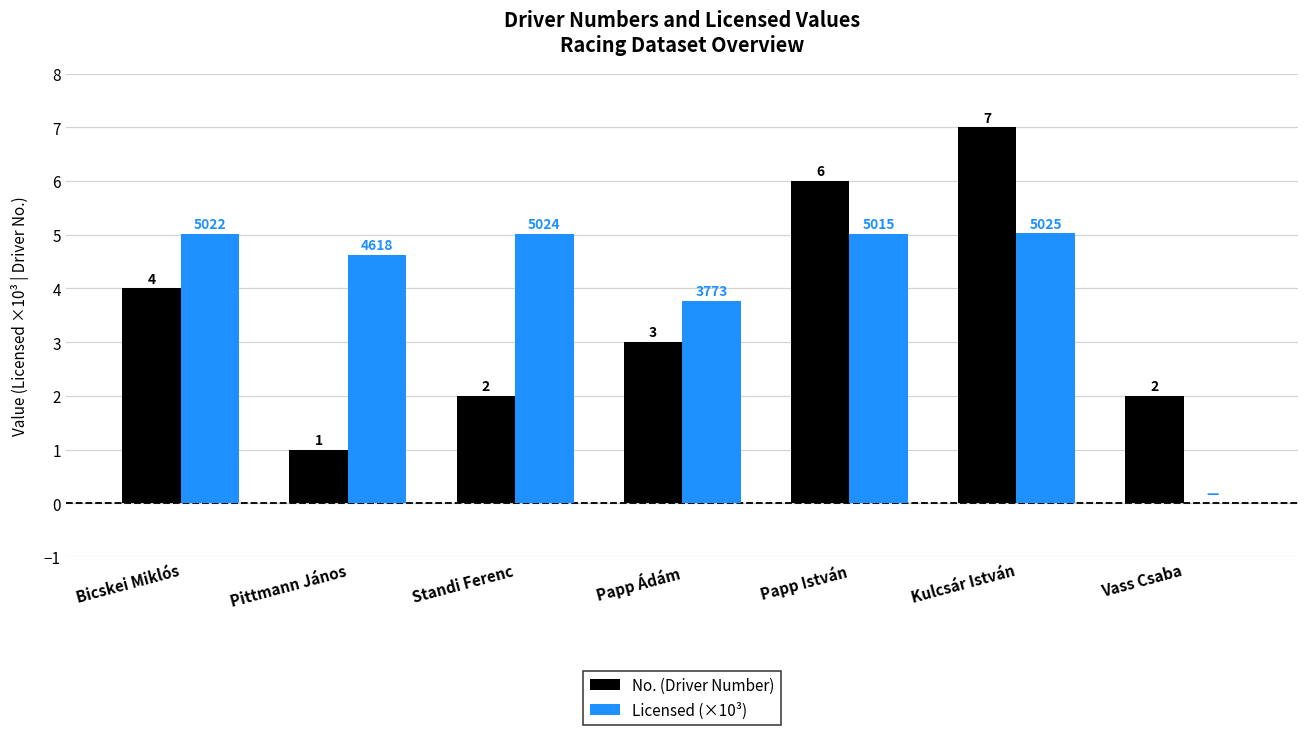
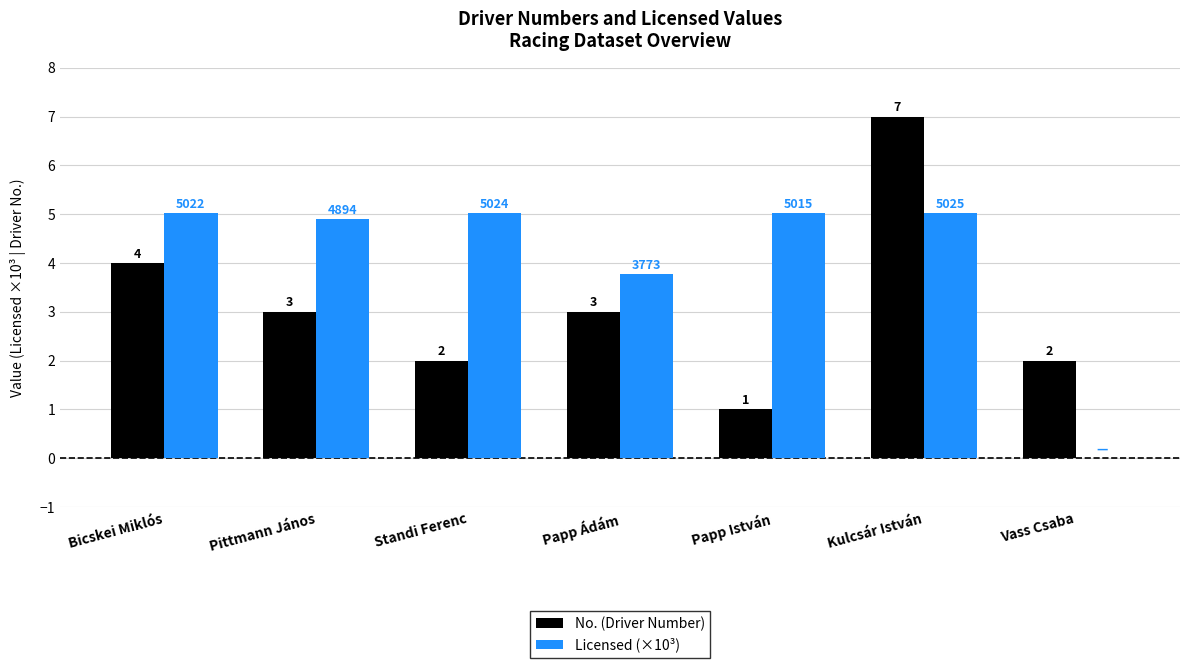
No. (Driver Number), Pittmann János: 1 -> 3
Licensed (×10³), Pittmann János: 4618 -> 4894
No. (Driver Number), Papp István: 6 -> 1
